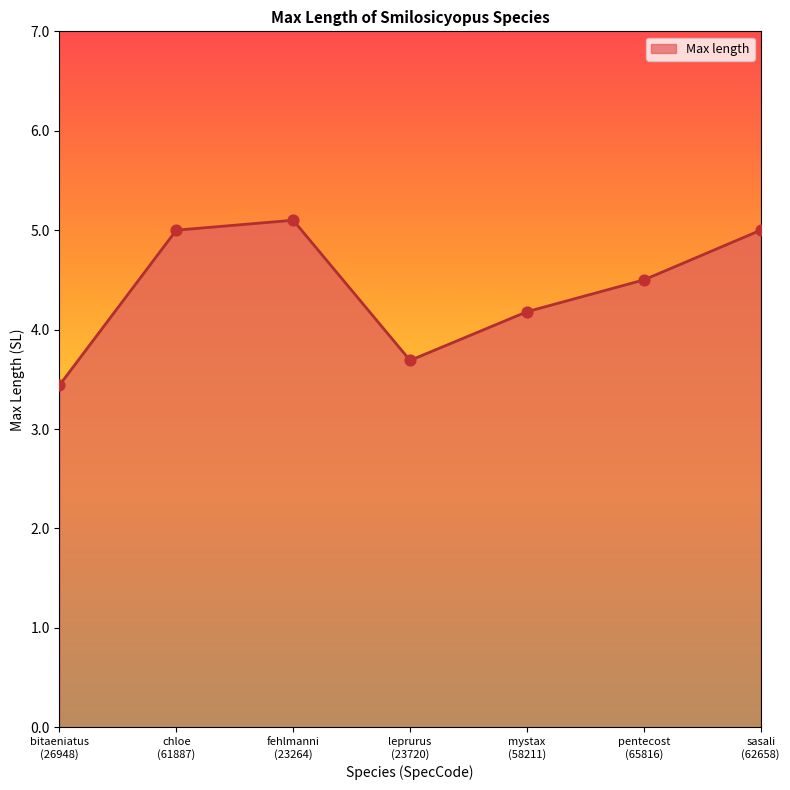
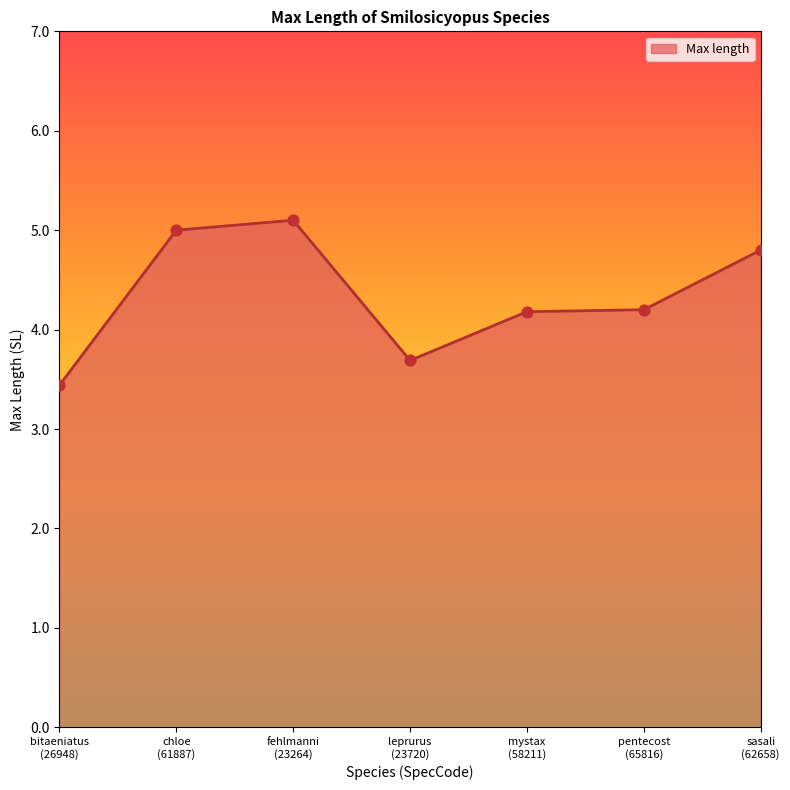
pentecost (65816): 4.5 -> 4.2
sasali (62658): 5.0 -> 4.8
